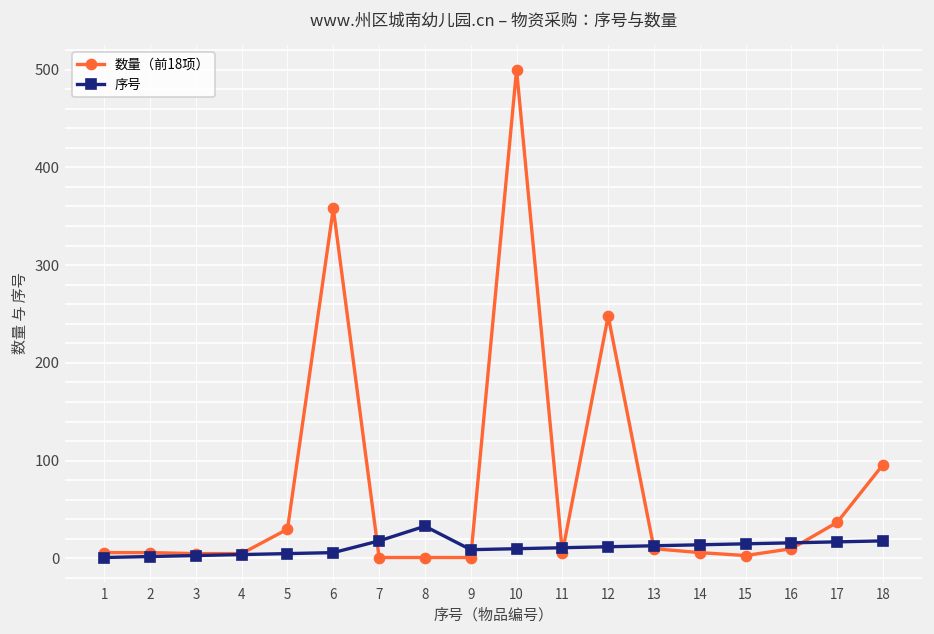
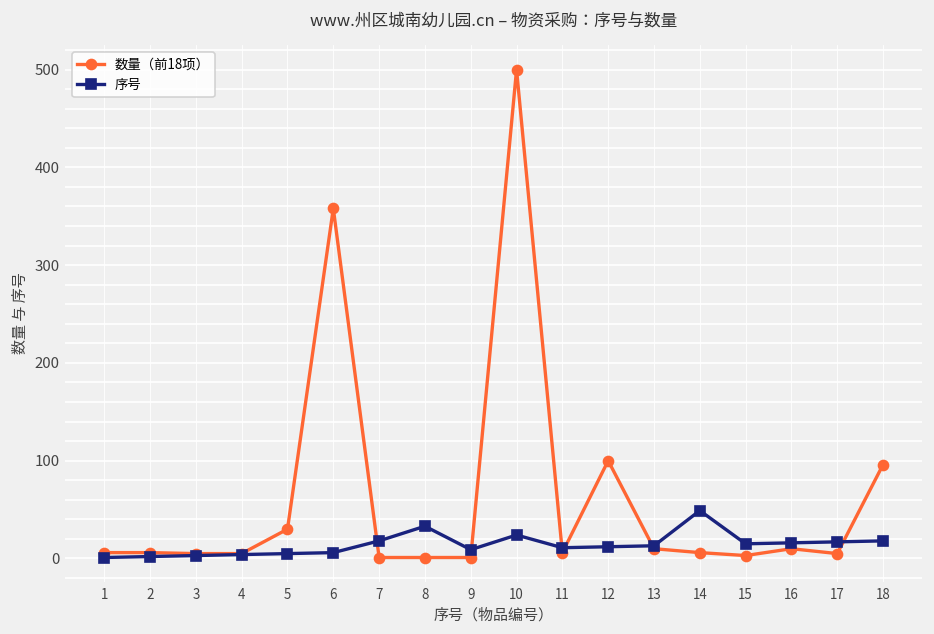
序号, 10: 10 -> 20
数量（前18项）, 12: 250 -> 100
序号, 14: 10 -> 50
数量（前18项）, 17: 40 -> 10
